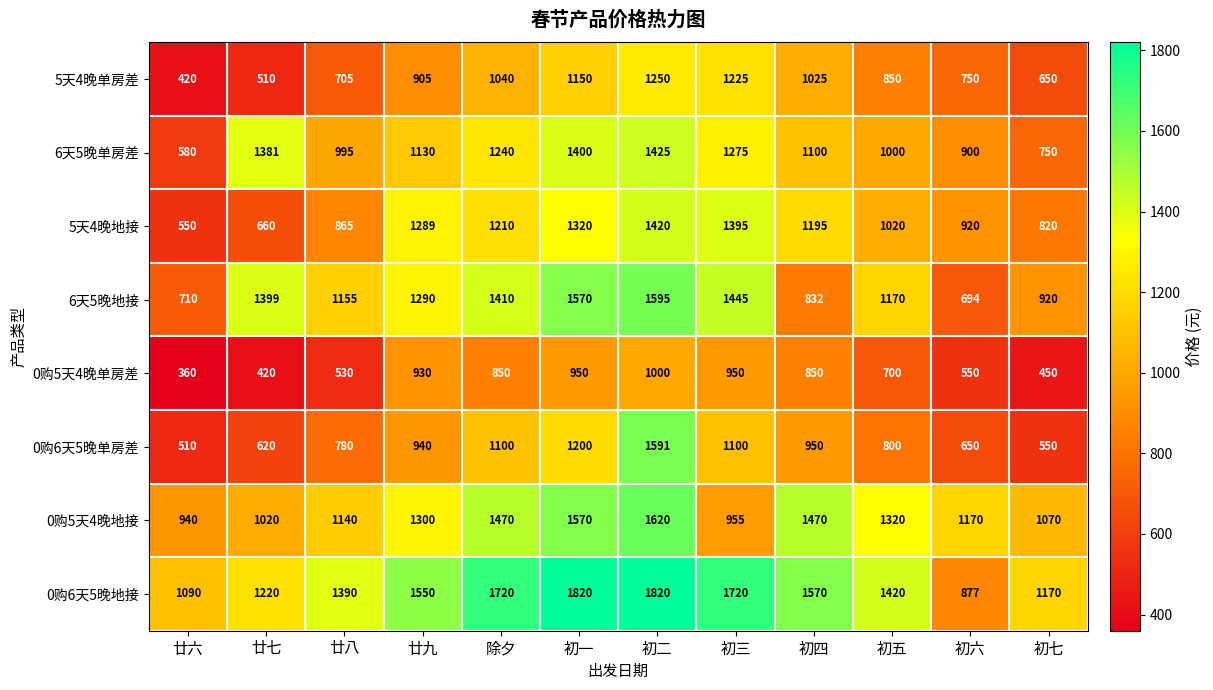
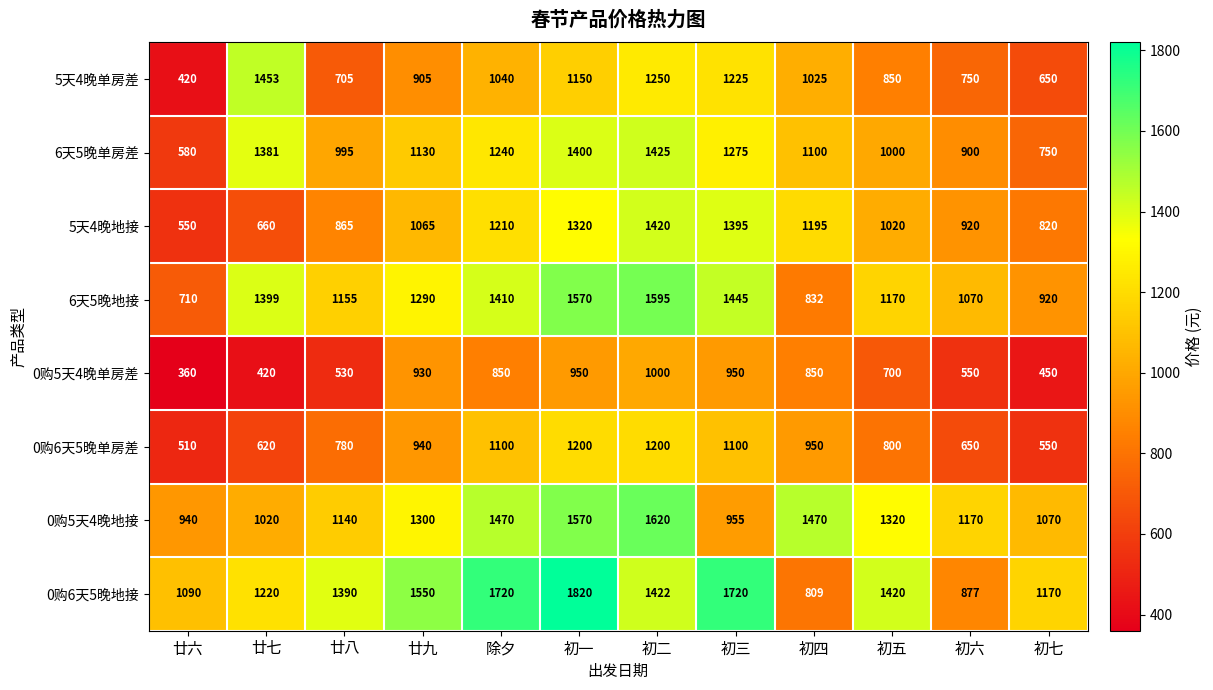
5天4晚单房差, 廿七: 510 -> 1453
5天4晚地接, 廿九: 1289 -> 1065
6天5晚地接, 初六: 694 -> 1070
0购6天5晚单房差, 初二: 1591 -> 1200
0购6天5晚地接, 初二: 1820 -> 1422
0购6天5晚地接, 初四: 1570 -> 809
